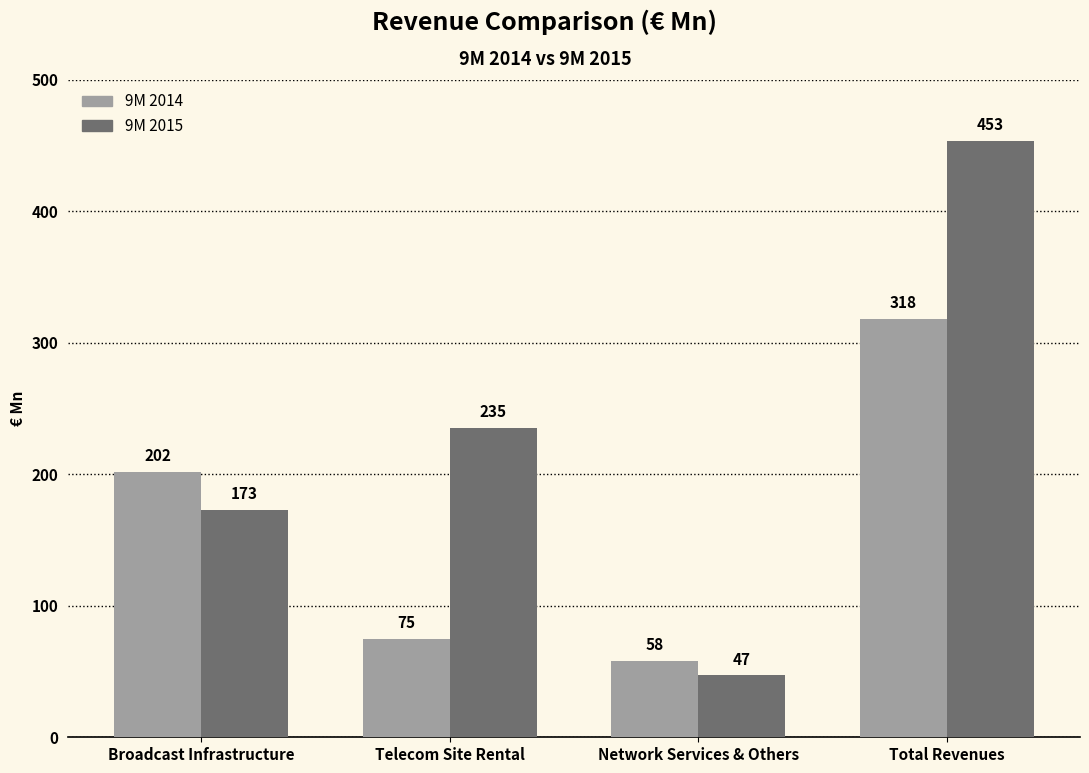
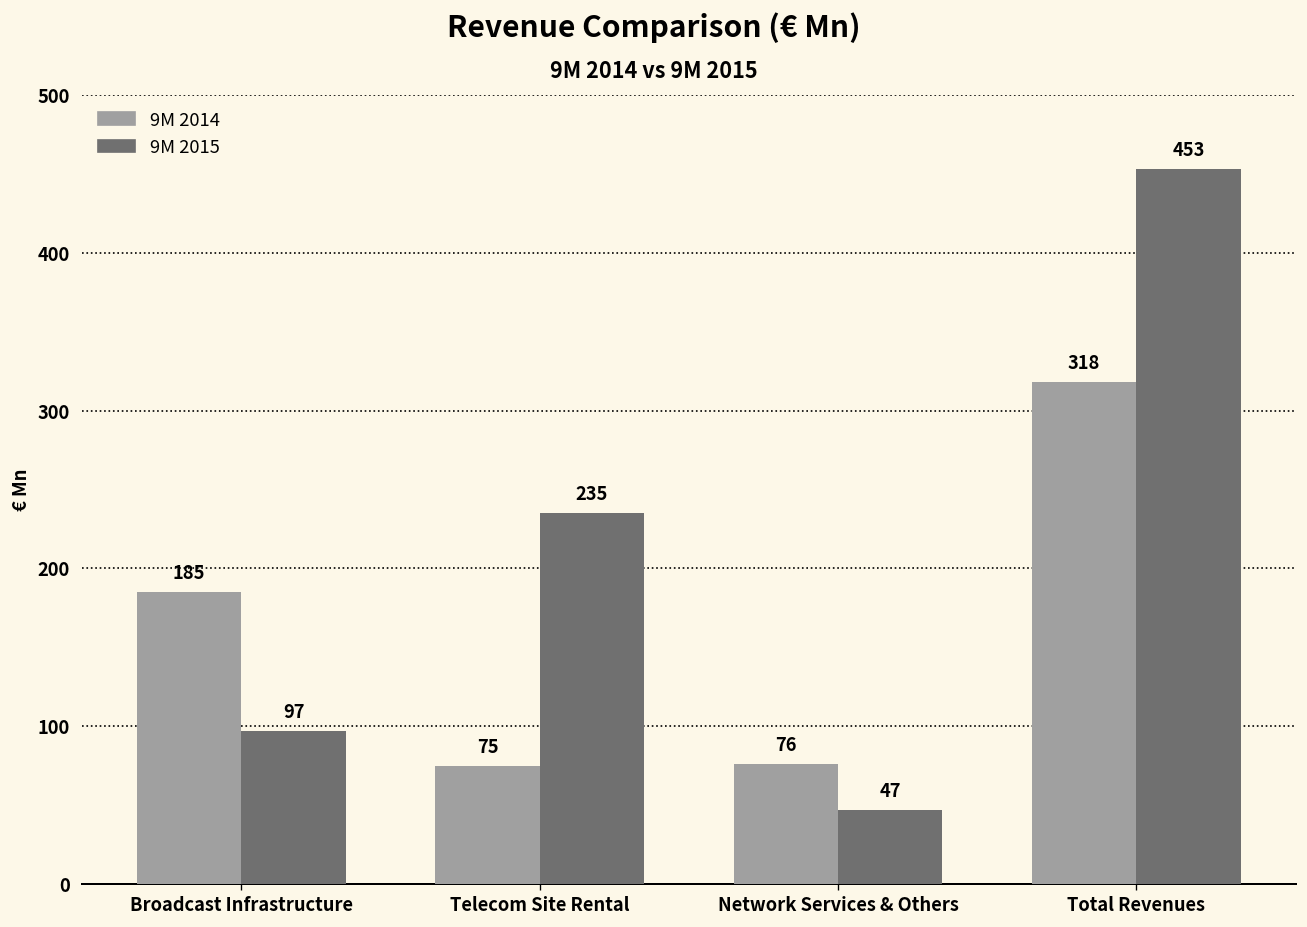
9M 2014, Broadcast Infrastructure: 202 -> 185
9M 2015, Broadcast Infrastructure: 173 -> 97
9M 2014, Network Services & Others: 58 -> 76
